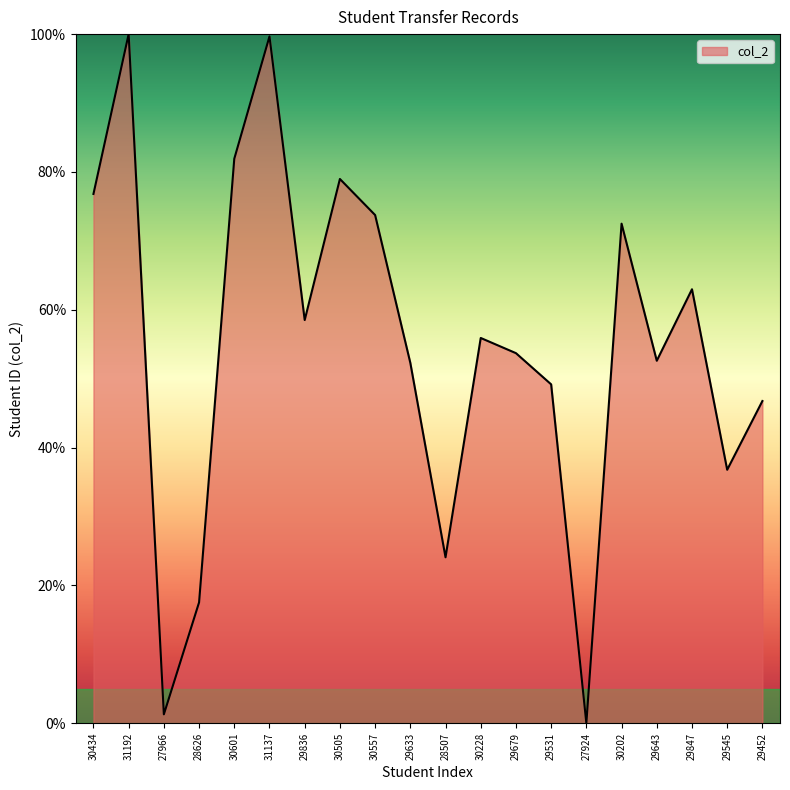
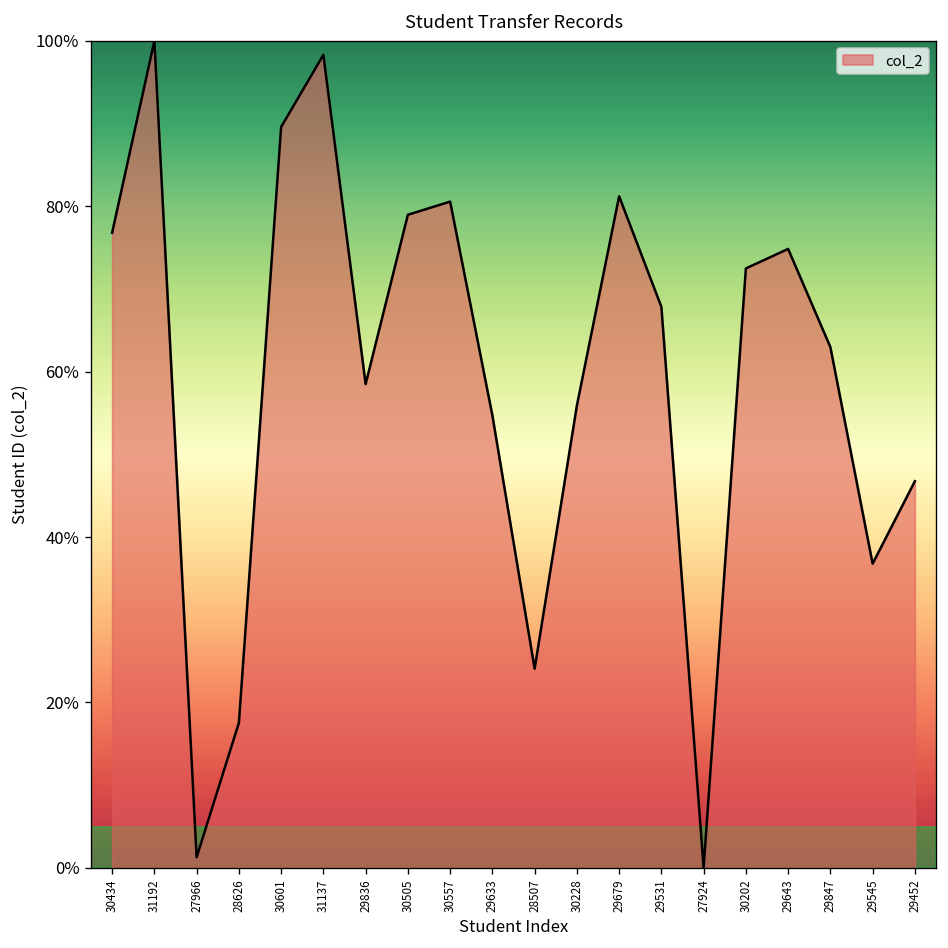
30601: 82% -> 90%
31137: 100% -> 98%
30557: 74% -> 81%
29633: 52% -> 55%
29679: 54% -> 81%
29531: 49% -> 68%
29643: 53% -> 75%
